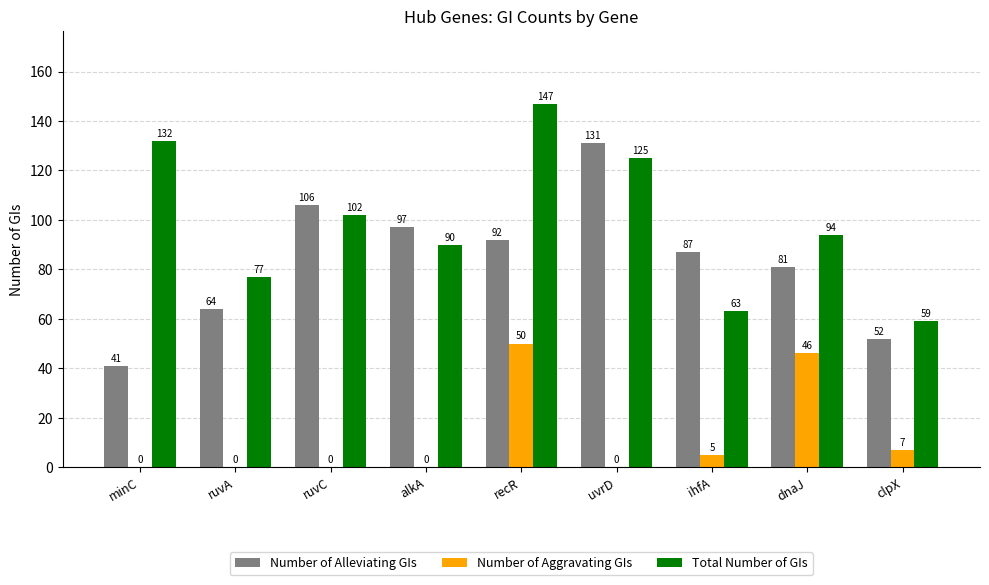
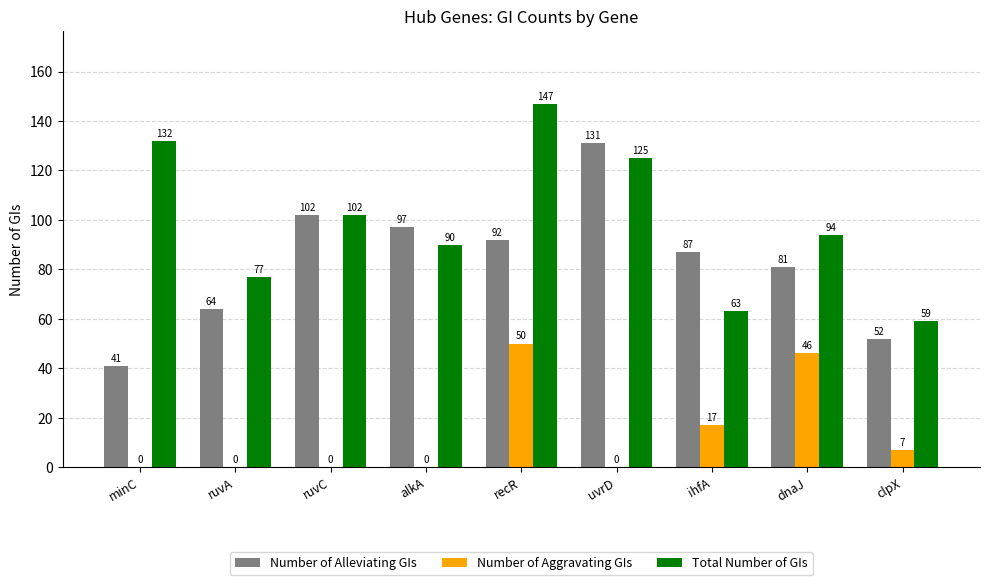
Number of Alleviating GIs, ruvC: 106 -> 102
Number of Aggravating GIs, ihfA: 5 -> 17
